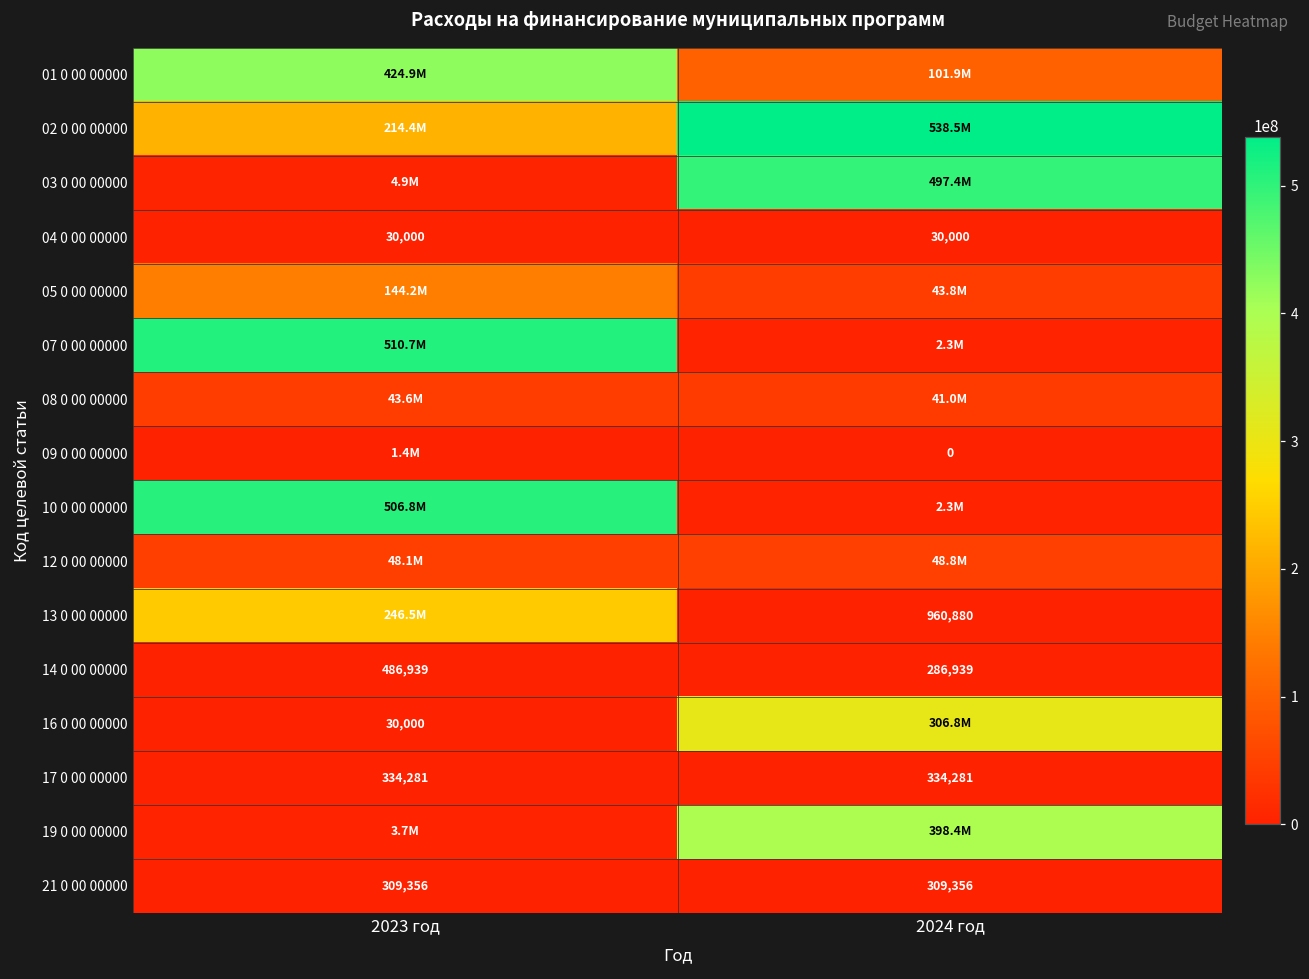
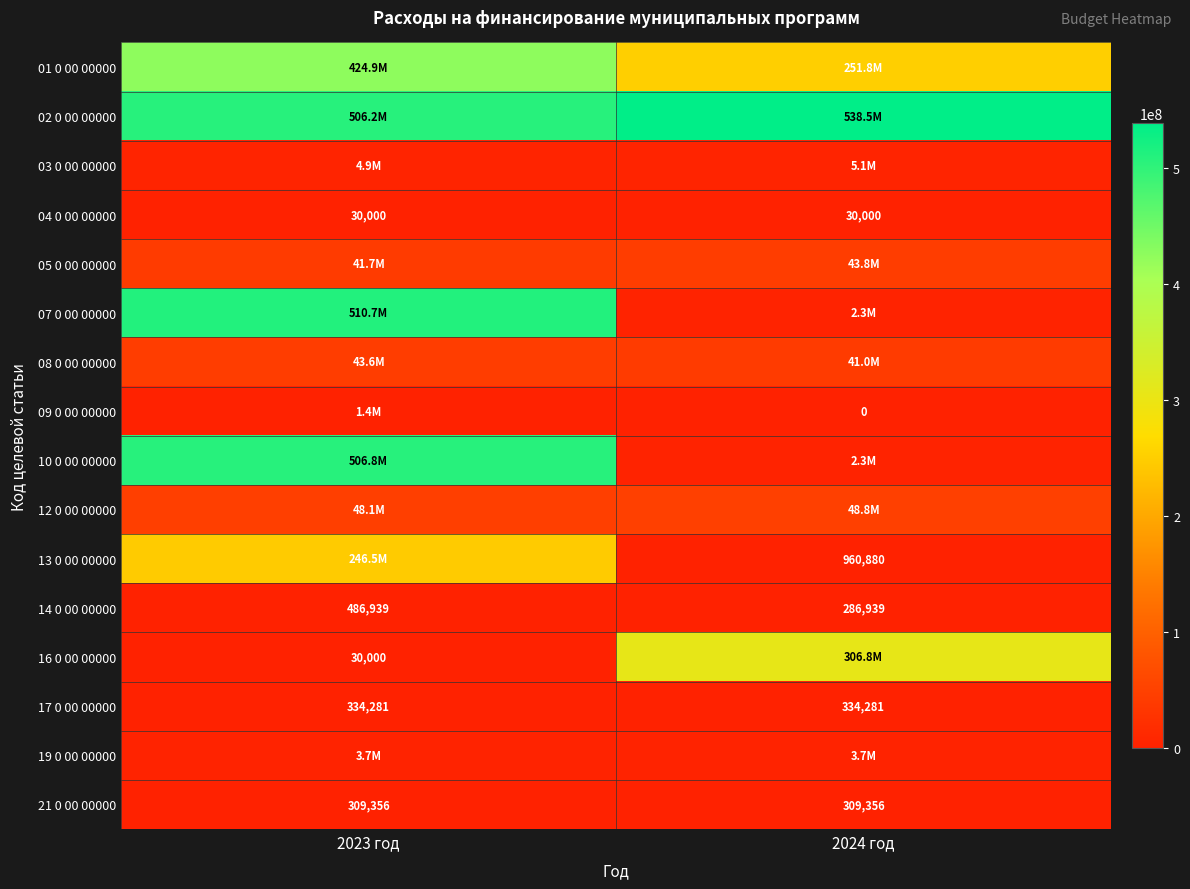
01 0 00 00000, 2024 год: 101.9M -> 251.8M
02 0 00 00000, 2023 год: 214.4M -> 506.2M
03 0 00 00000, 2024 год: 497.4M -> 5.1M
05 0 00 00000, 2023 год: 144.2M -> 41.7M
19 0 00 00000, 2024 год: 398.4M -> 3.7M
